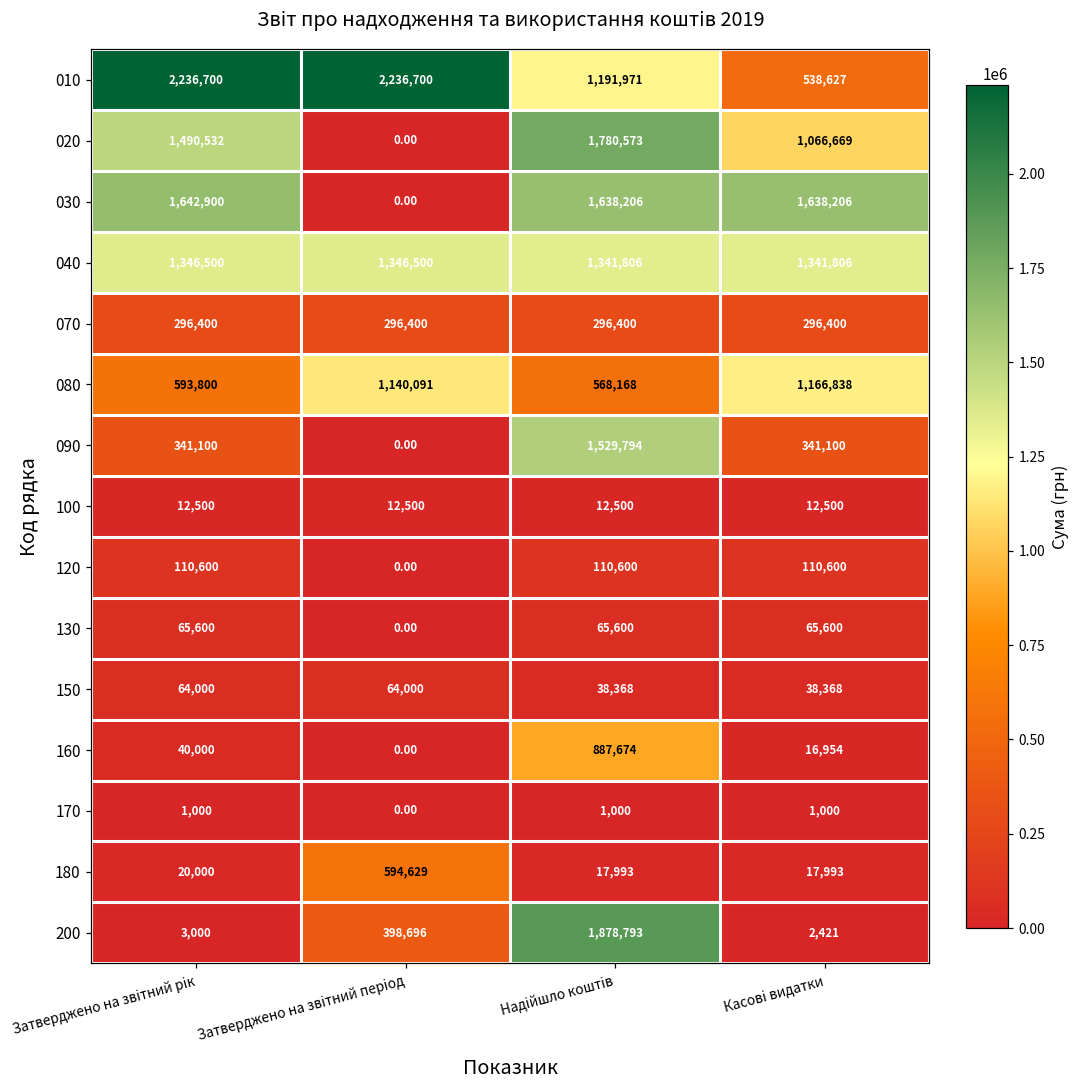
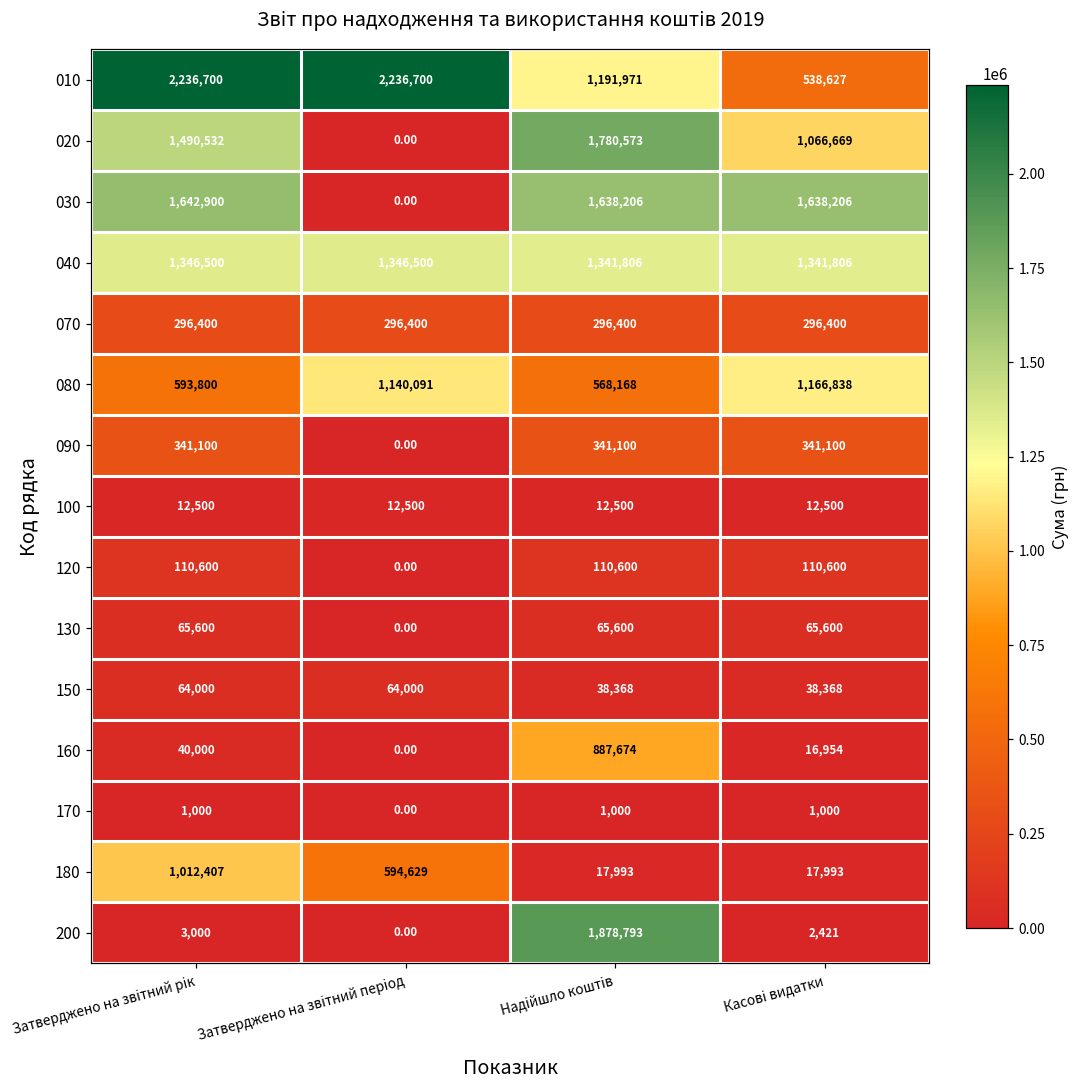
090, Надійшло коштів: 1,529,794 -> 341,100
180, Затверджено на звітний рік: 20,000 -> 1,012,407
200, Затверджено на звітний період: 398,696 -> 0.00
